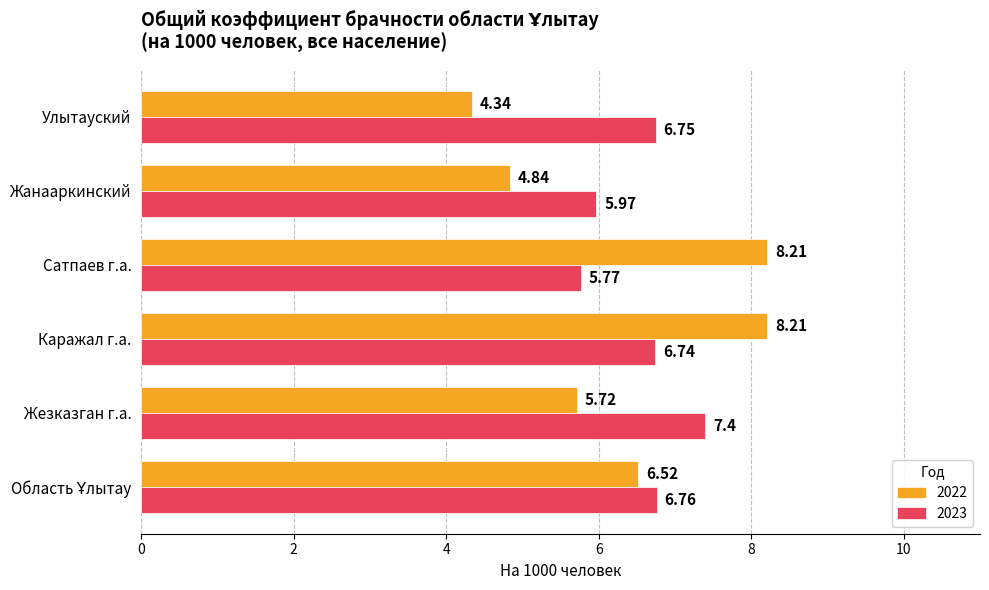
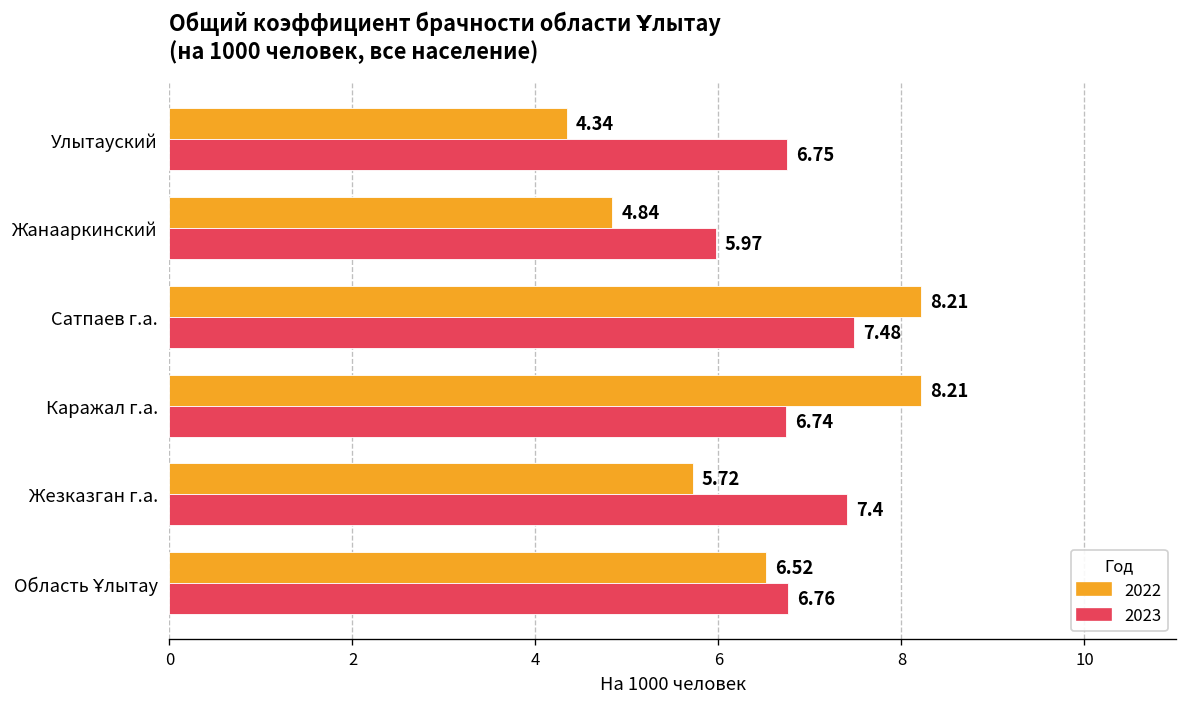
2023, Сатпаев г.а.: 5.77 -> 7.48
